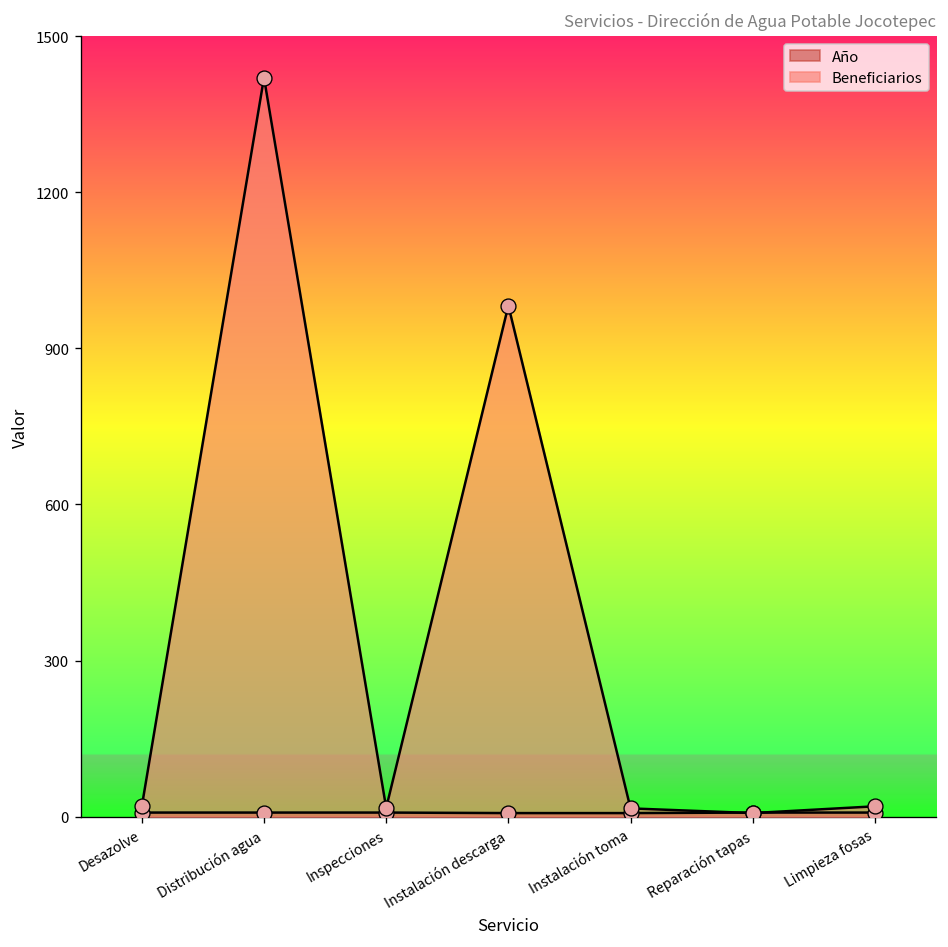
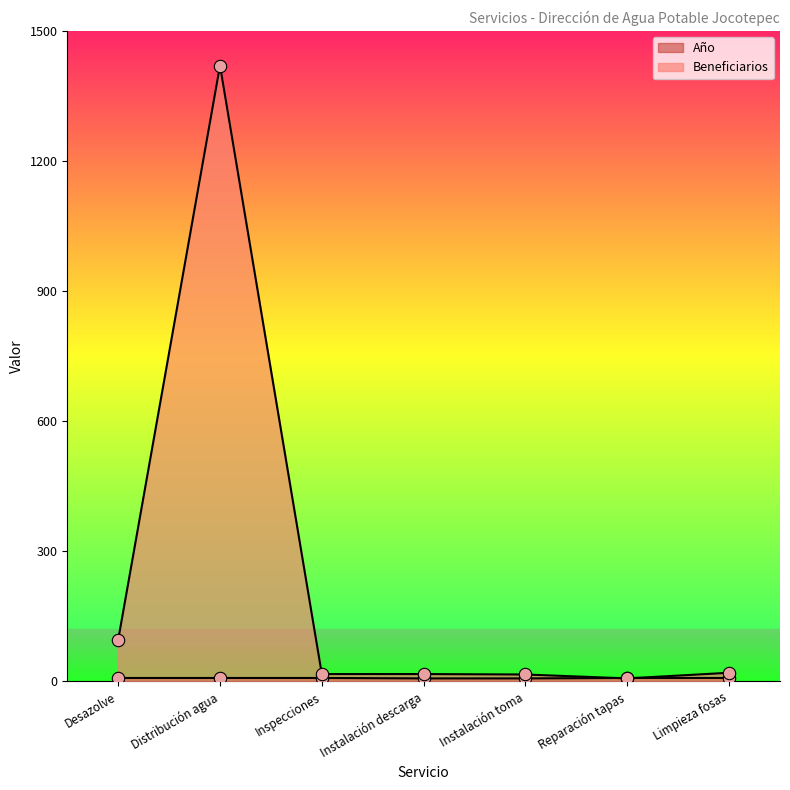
Beneficiarios, Desazolve: 20 -> 100
Beneficiarios, Instalación descarga: 980 -> 20
